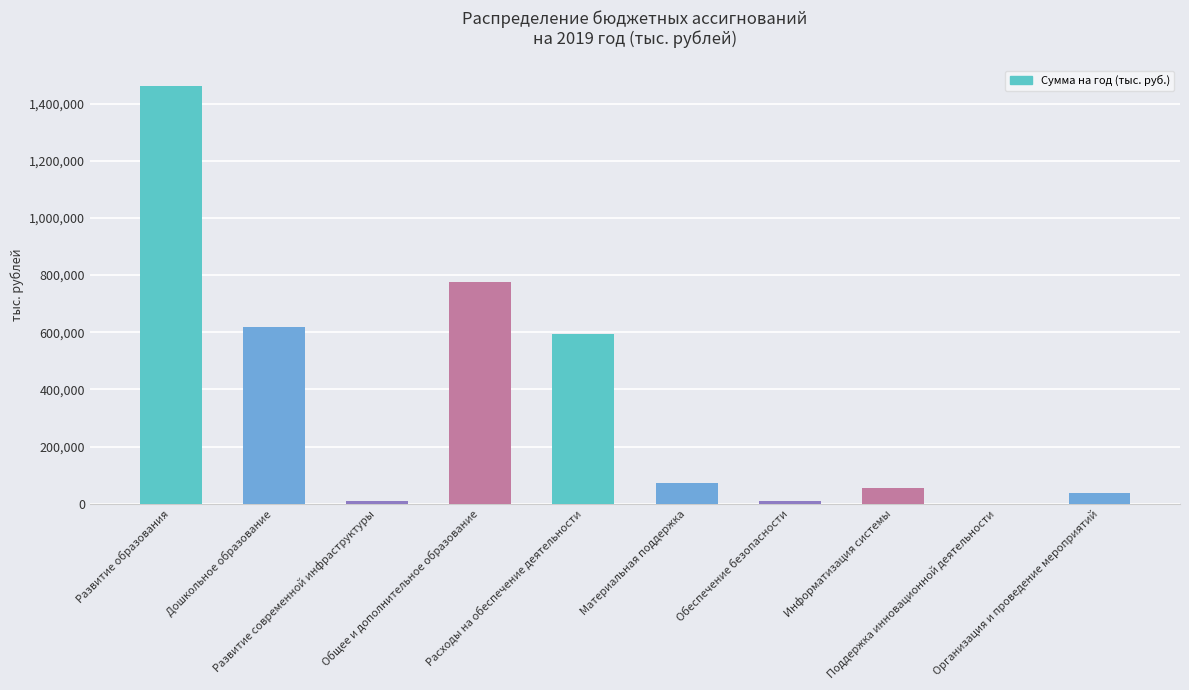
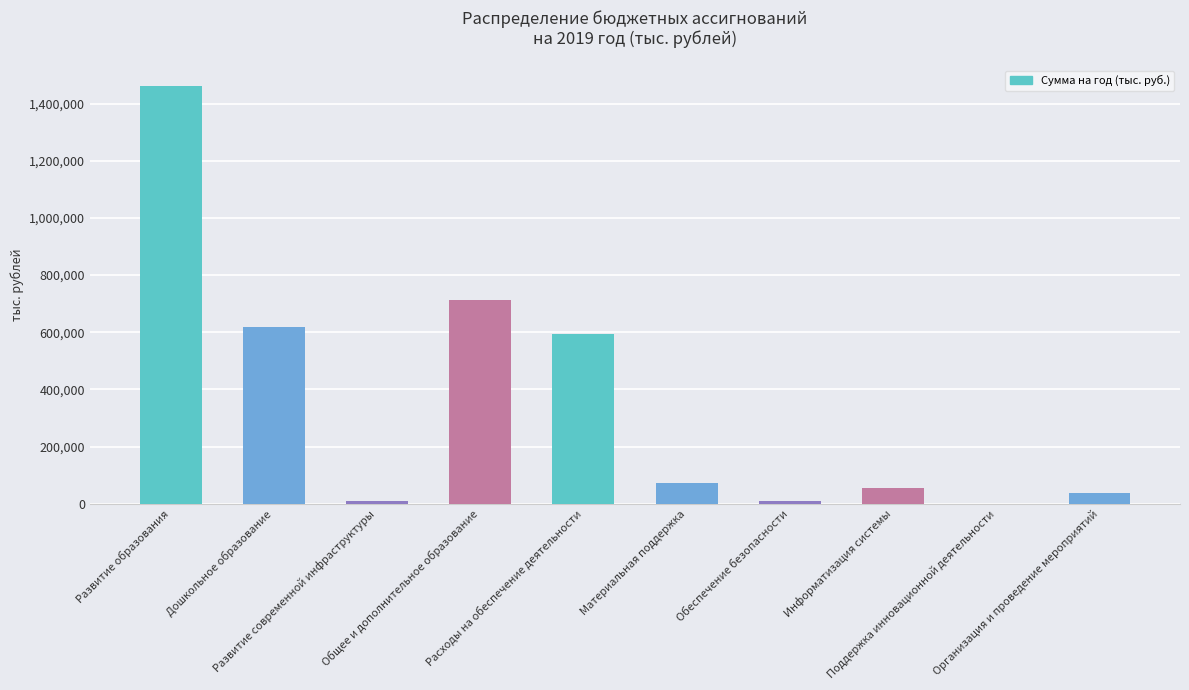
Общее и дополнительное образование: 770,000 -> 710,000
